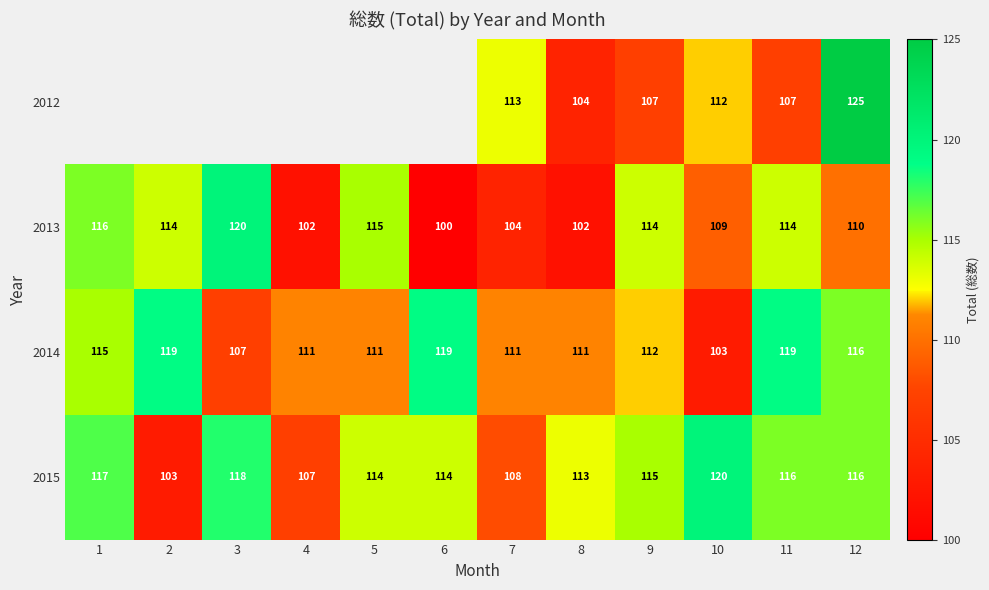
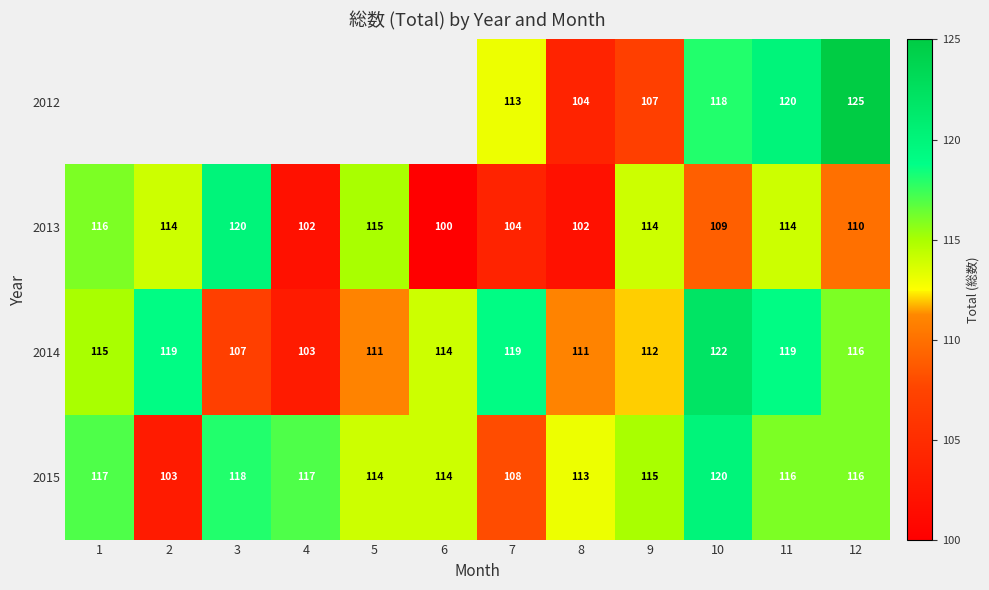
2012, 10: 112 -> 118
2012, 11: 107 -> 120
2014, 4: 111 -> 103
2014, 6: 119 -> 114
2014, 7: 111 -> 119
2014, 10: 103 -> 122
2015, 4: 107 -> 117
